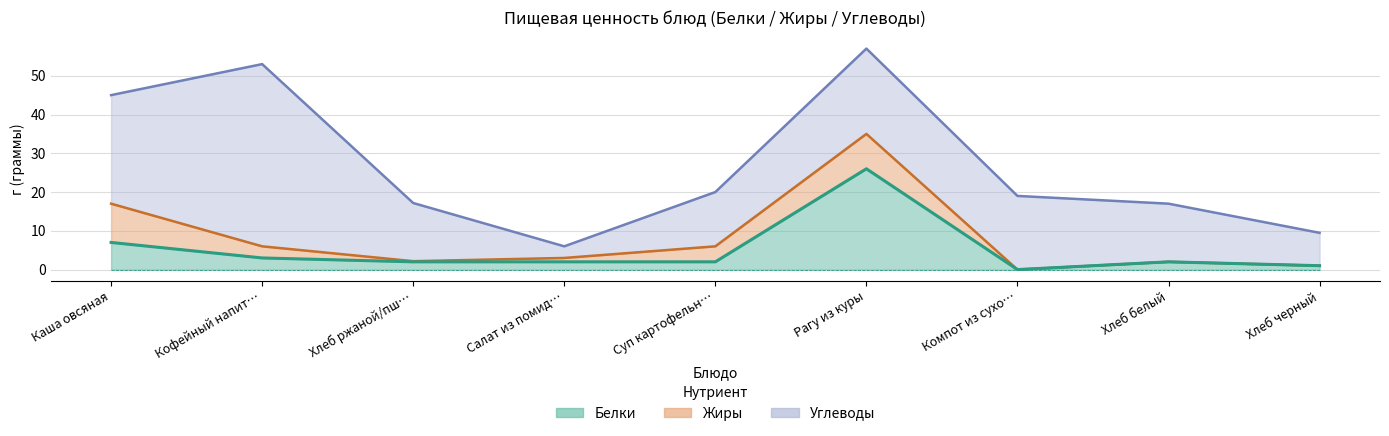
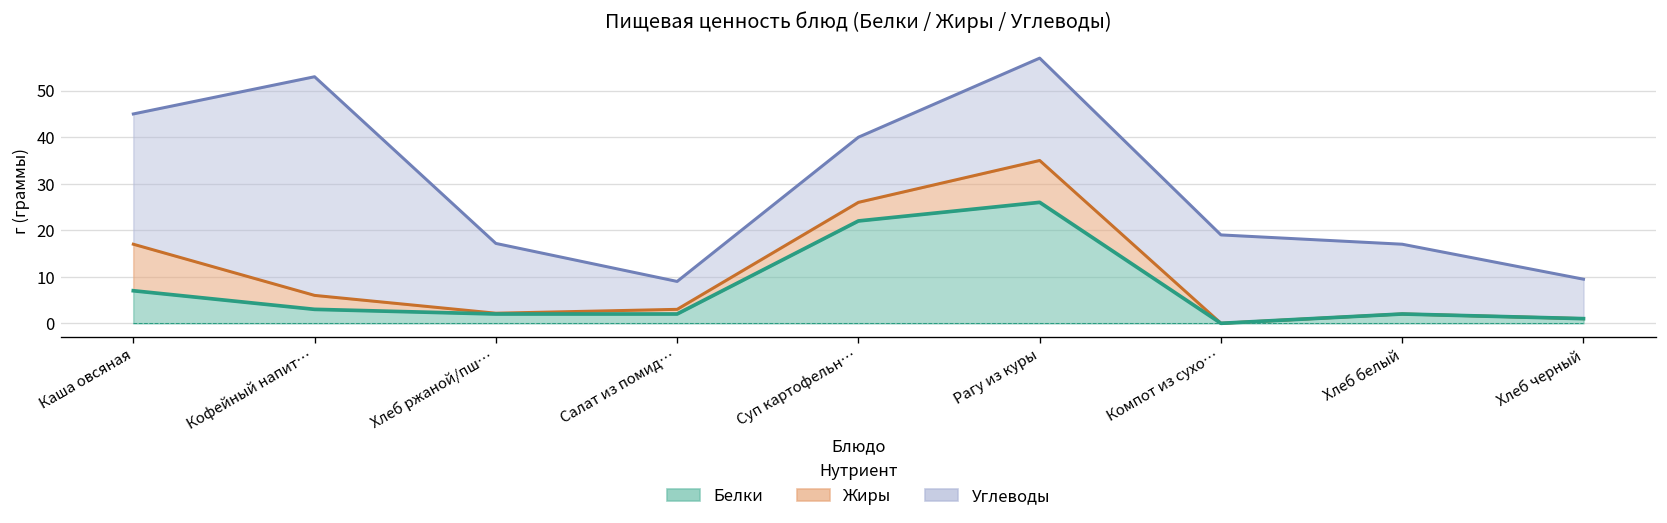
Углеводы, Салат из помид…: 3 -> 6
Белки, Суп картофельн…: 2 -> 22
